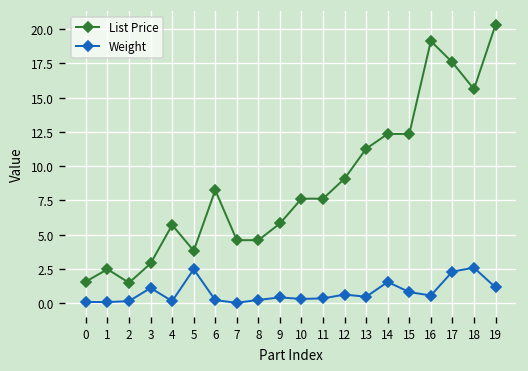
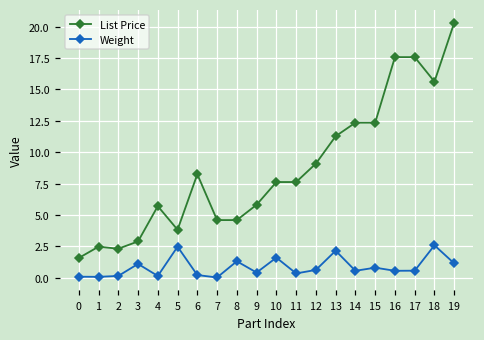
List Price, 2: 1.5 -> 2.3
Weight, 8: 0.2 -> 1.3
Weight, 10: 0.3 -> 1.6
Weight, 13: 0.5 -> 2.2
Weight, 14: 1.5 -> 0.6
List Price, 16: 19.1 -> 17.6
Weight, 17: 2.3 -> 0.6
